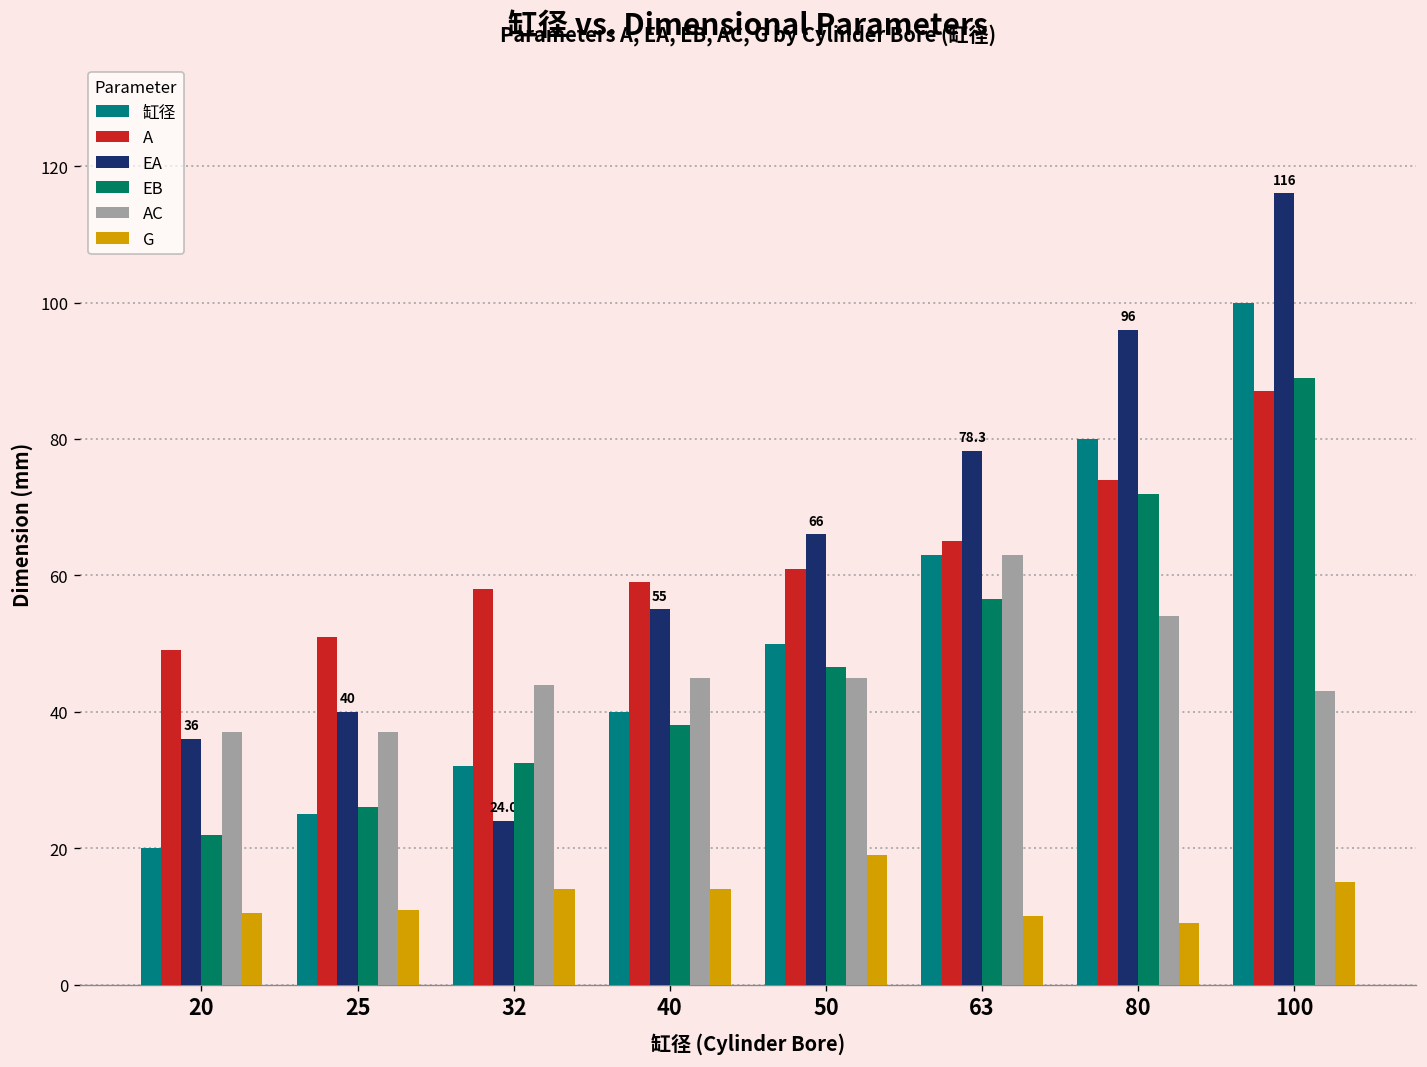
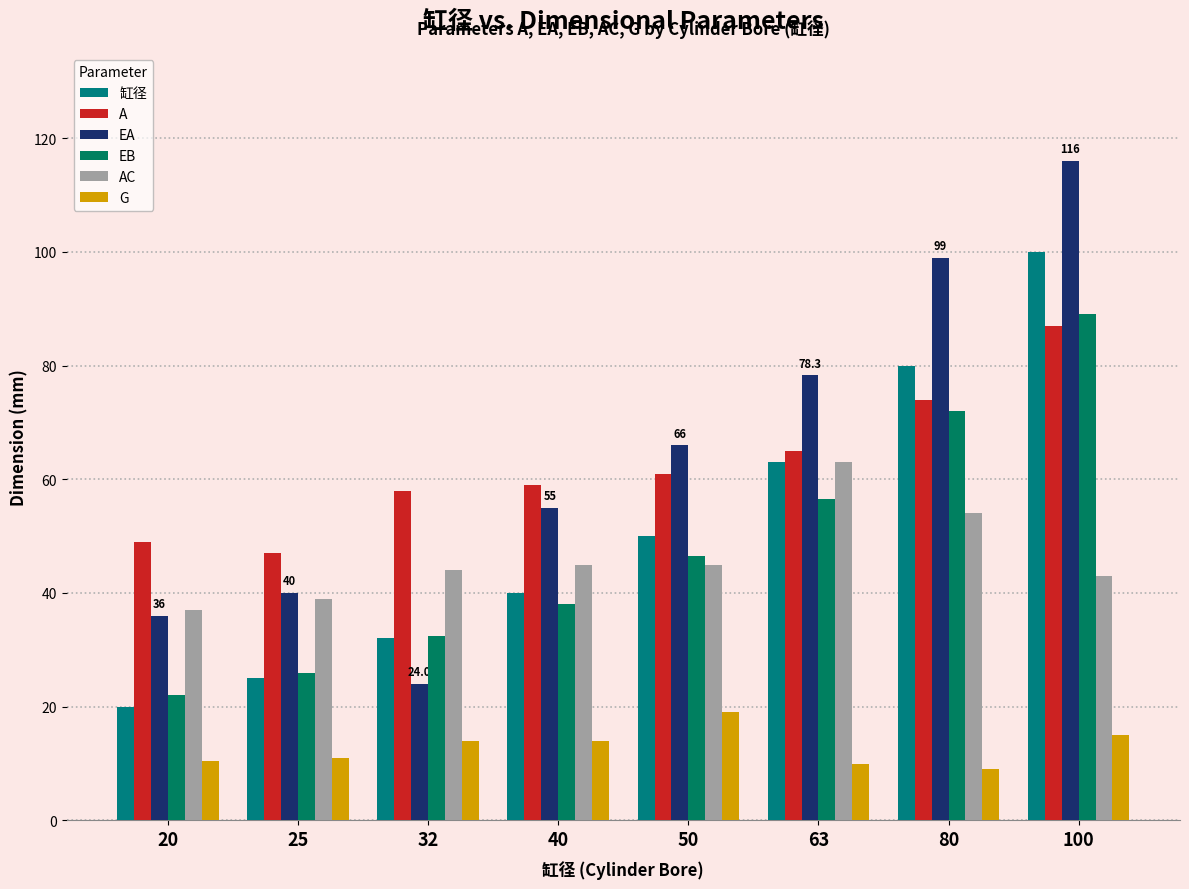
A, 25: 51 -> 47
AC, 25: 37 -> 39
EA, 80: 96 -> 99
